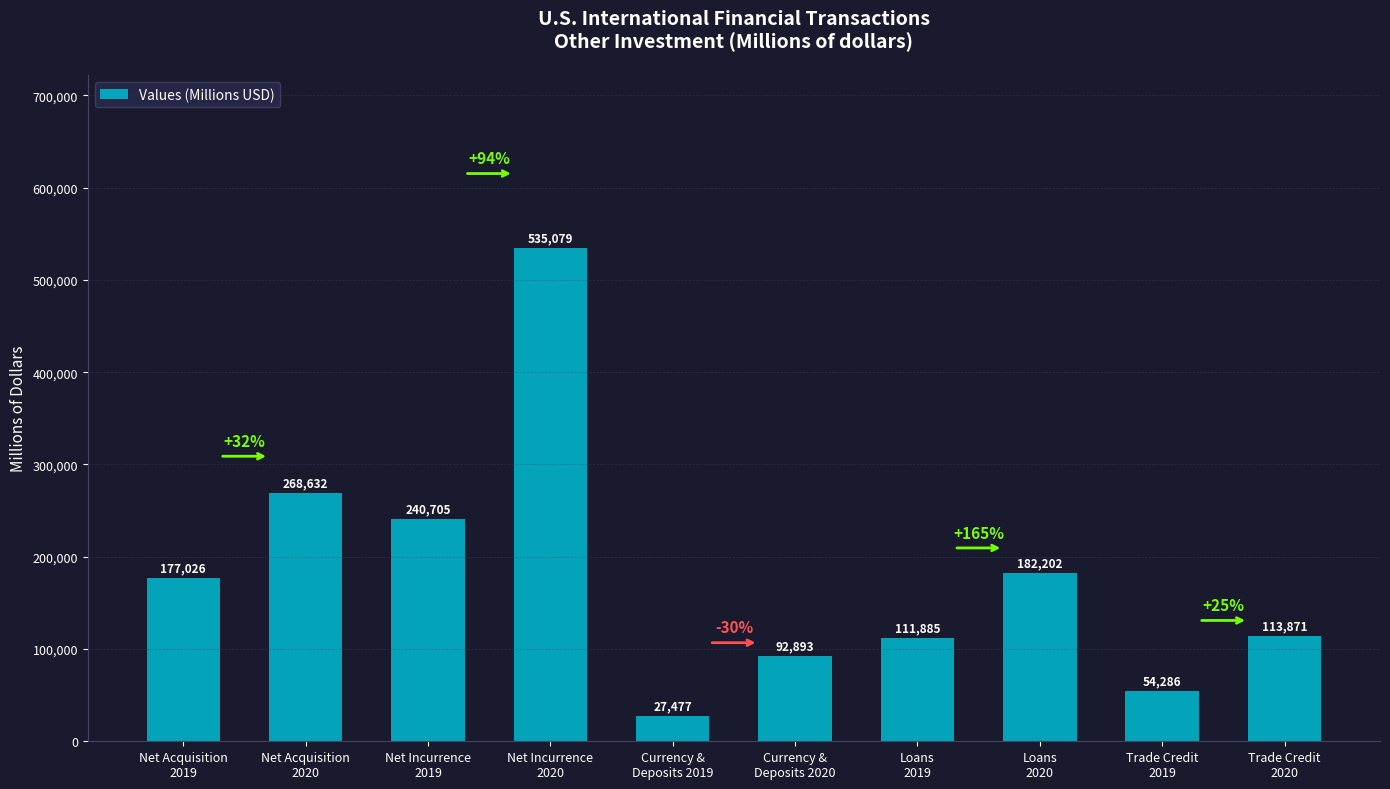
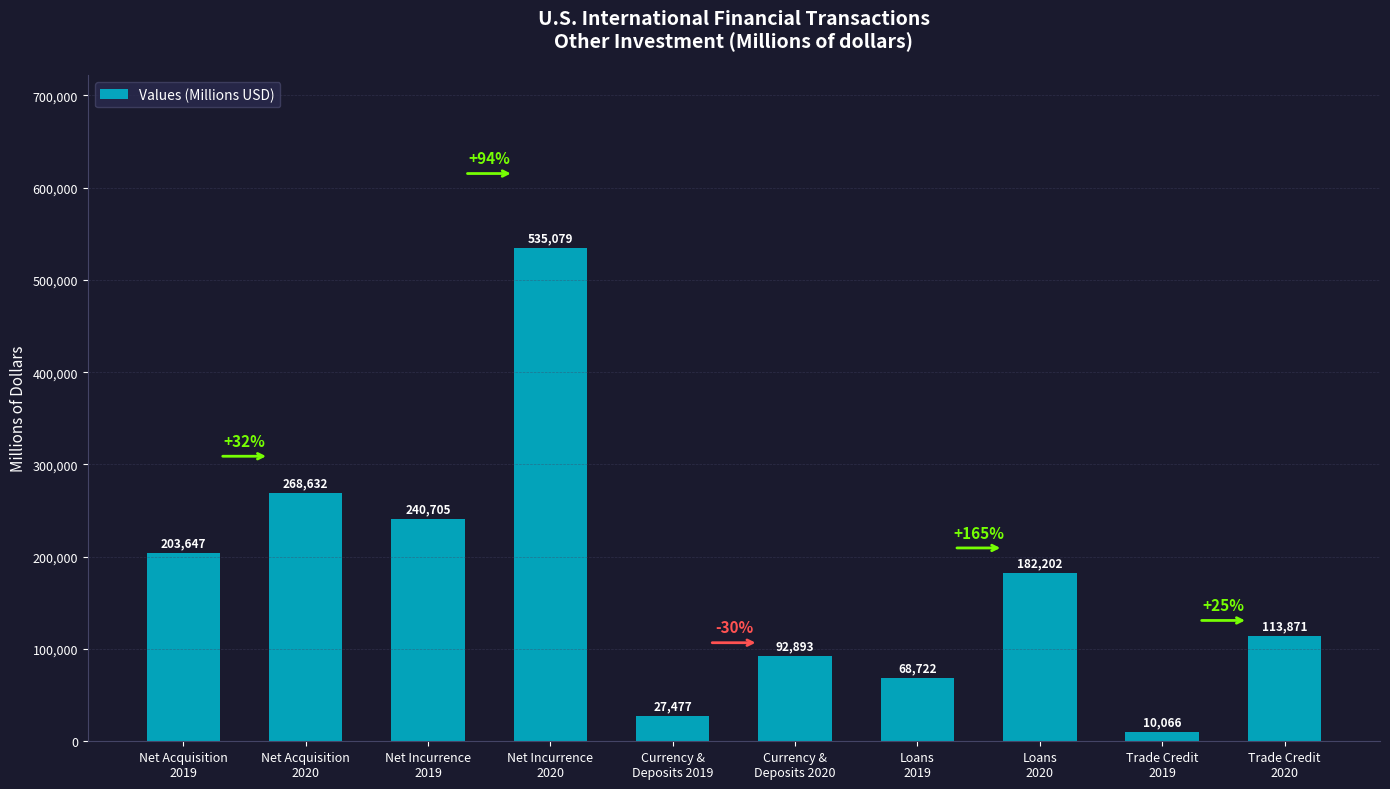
Net Acquisition 2019: 177,026 -> 203,647
Loans 2019: 111,885 -> 68,722
Trade Credit 2019: 54,286 -> 10,066
